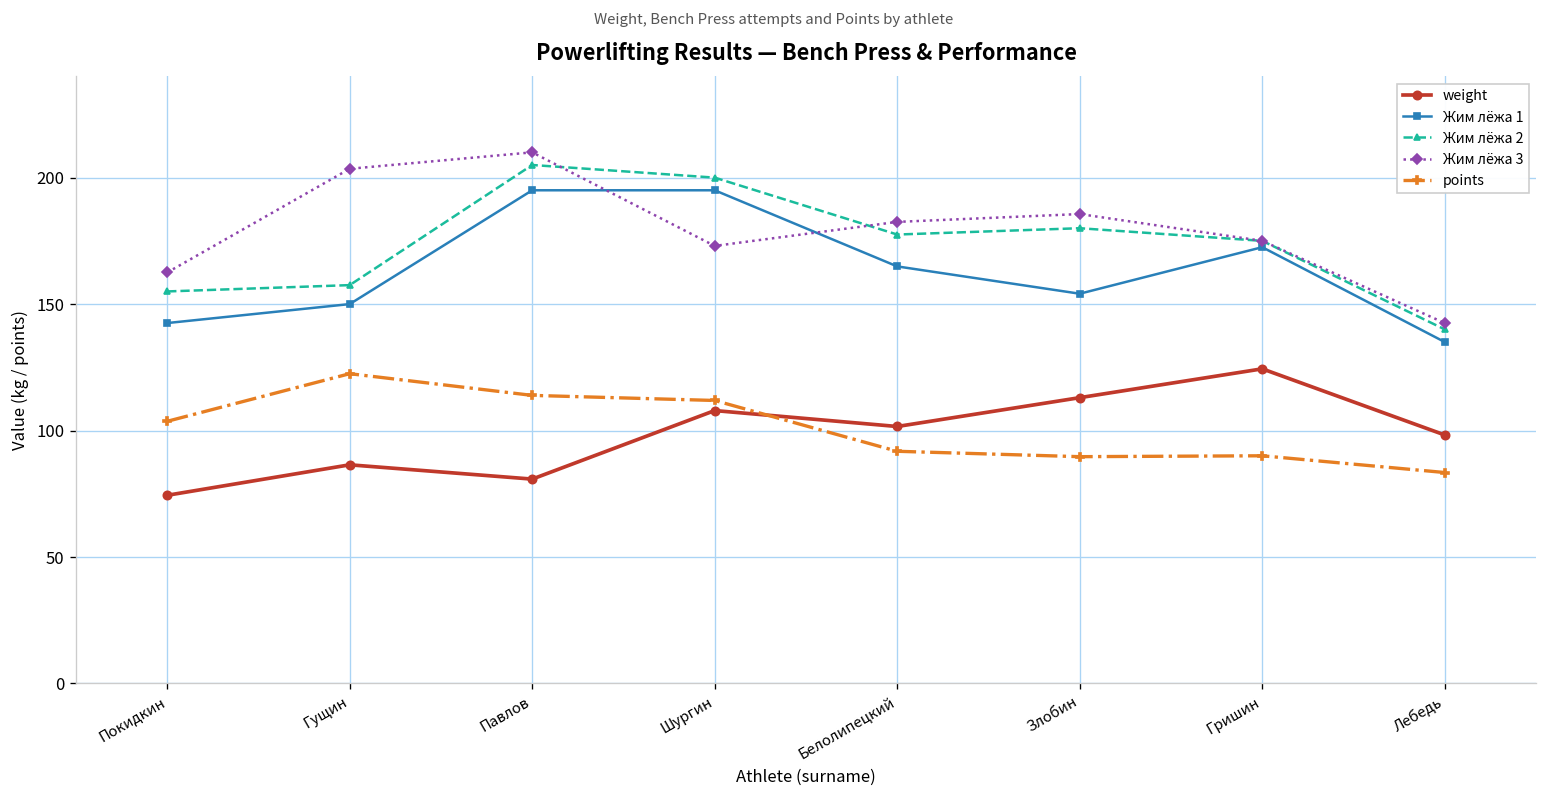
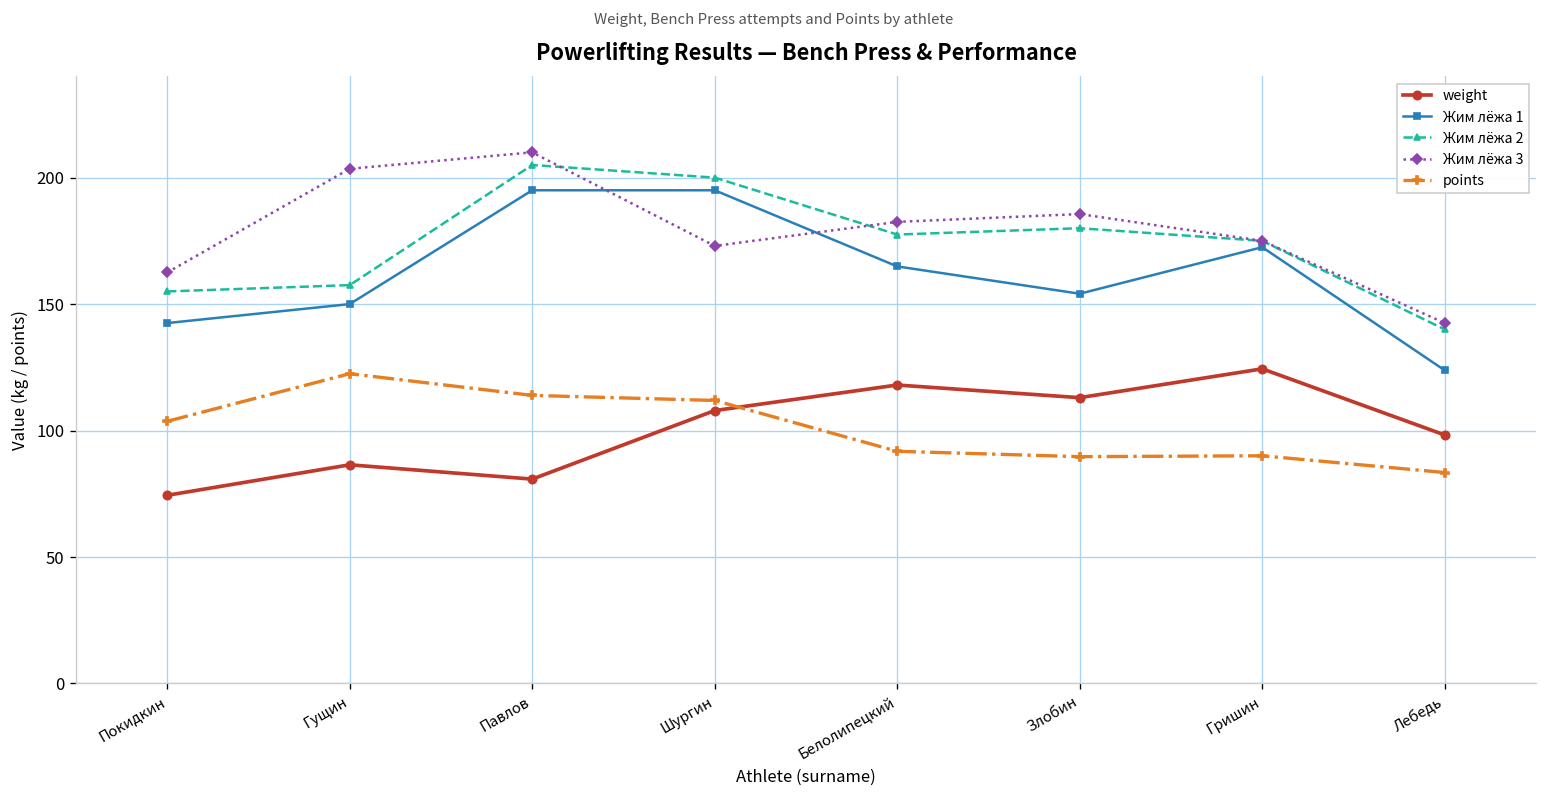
weight, Белолипецкий: 102 -> 118
Жим лёжа 1, Лебедь: 135 -> 124
